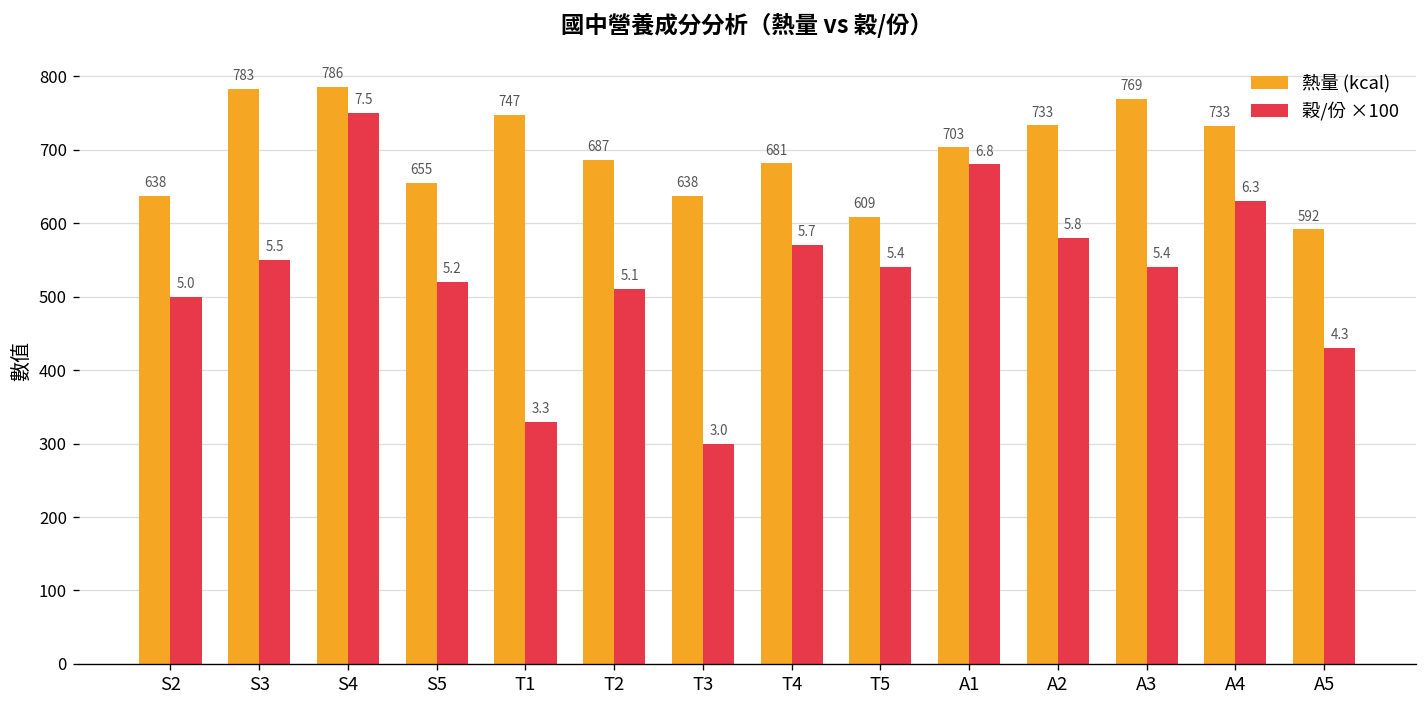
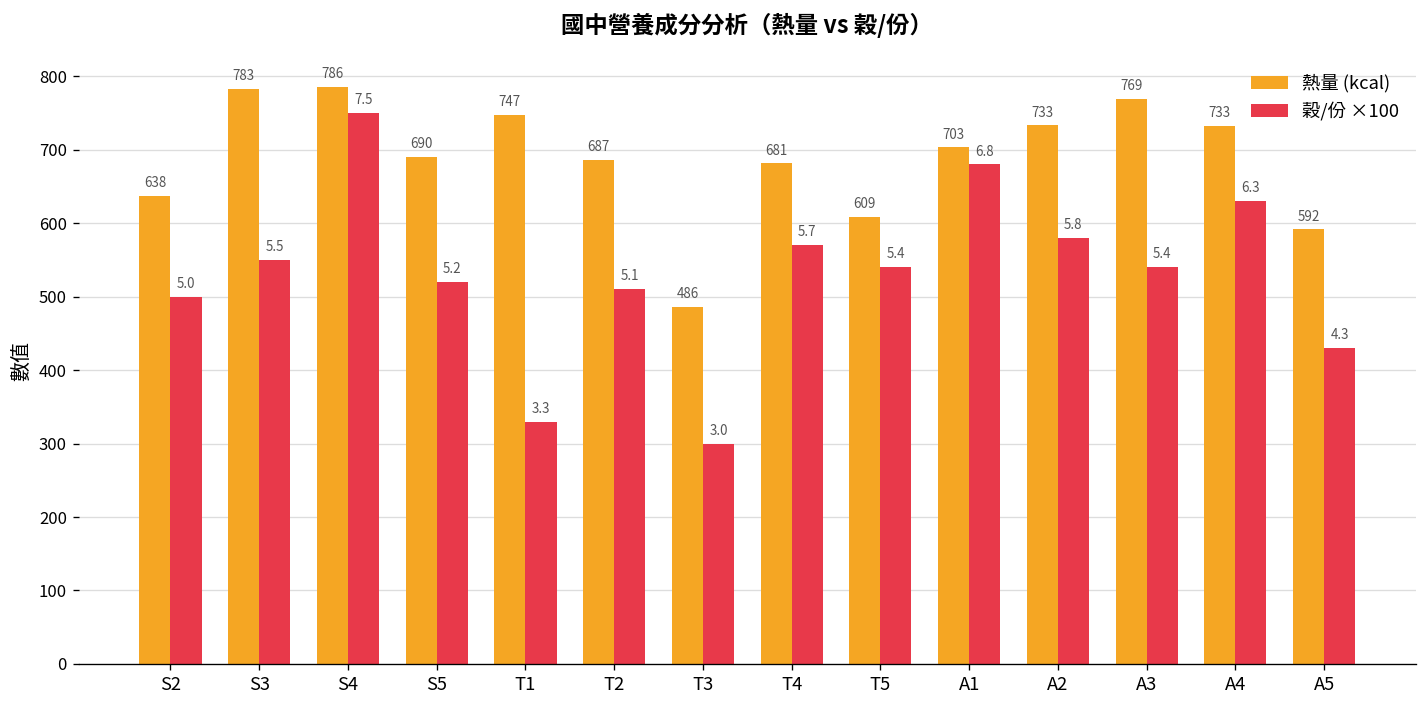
熱量 (kcal), S5: 655 -> 690
熱量 (kcal), T3: 638 -> 486
